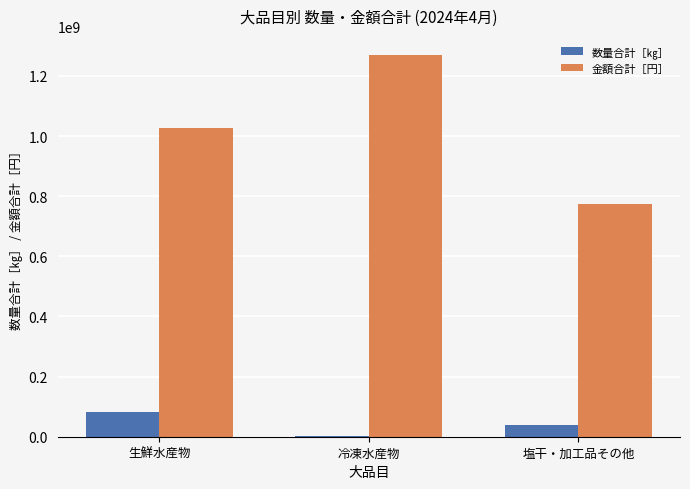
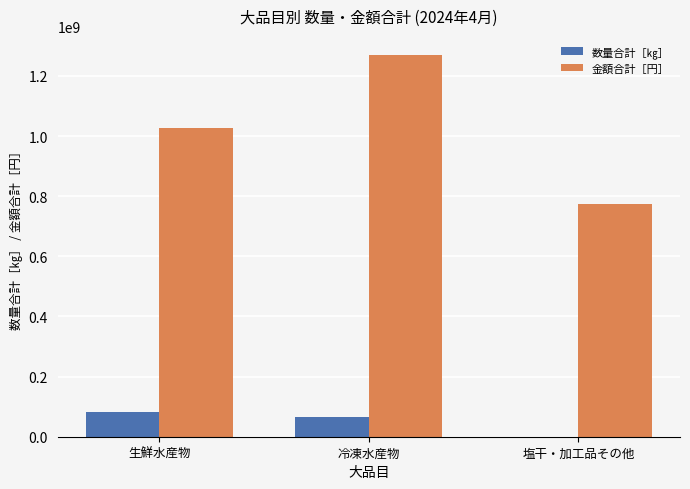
数量合計［㎏］, 冷凍水産物: 0 -> 70000000
数量合計［㎏］, 塩干・加工品その他: 40000000 -> 0
